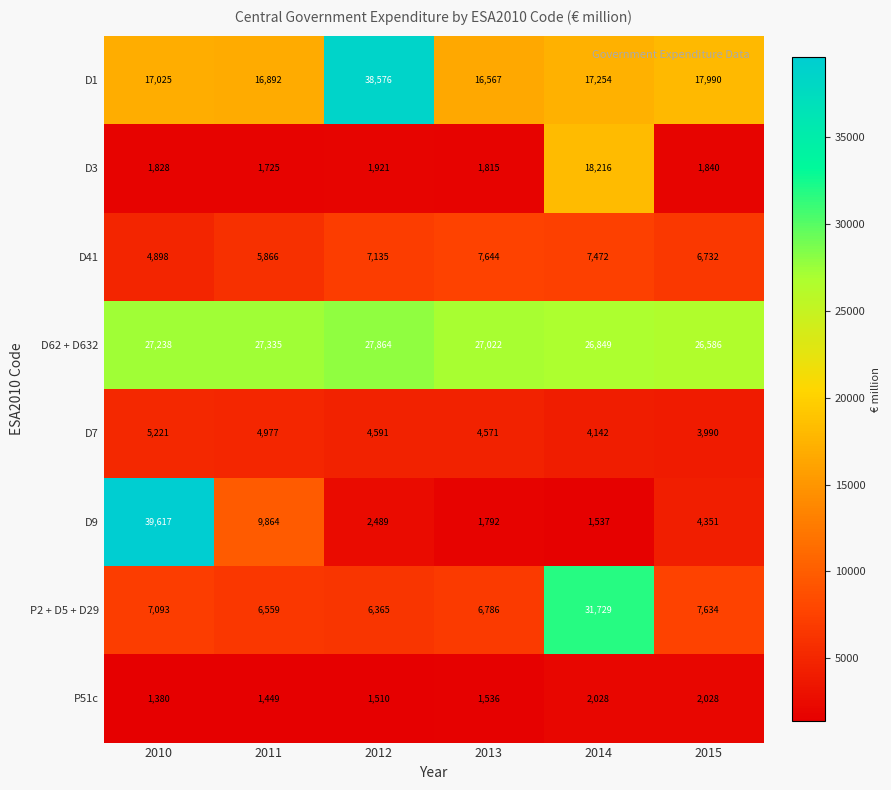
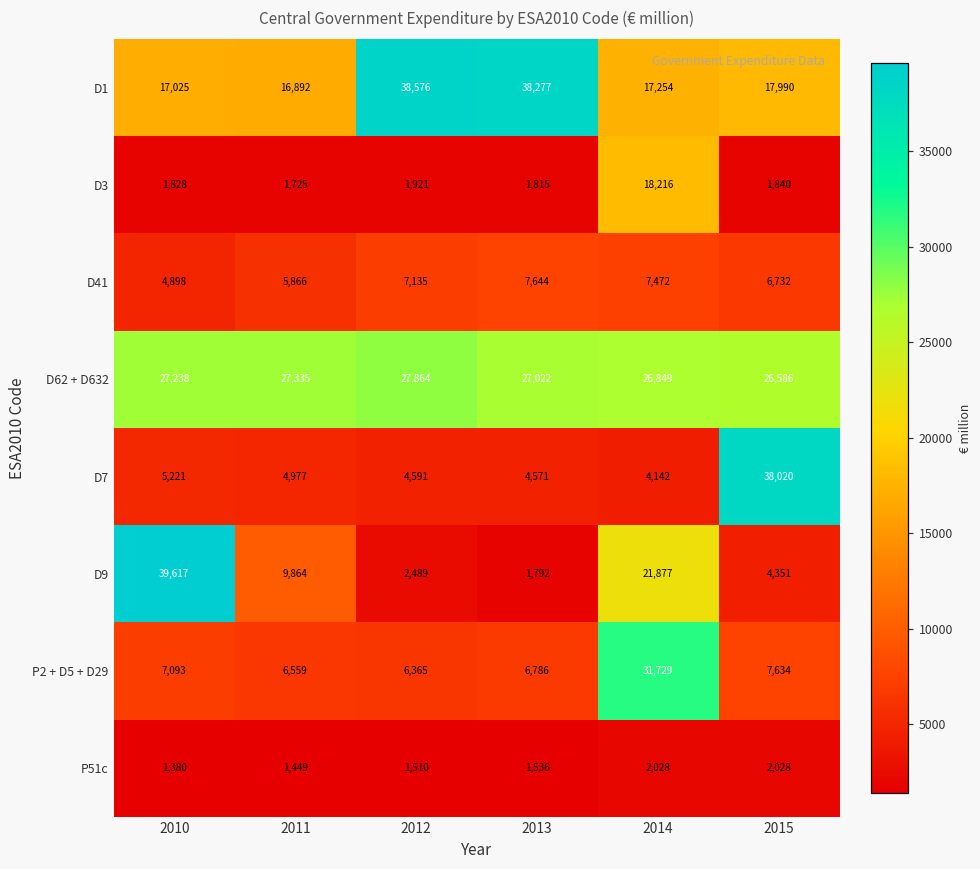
D1, 2013: 16,567 -> 38,277
D7, 2015: 3,990 -> 38,020
D9, 2014: 1,537 -> 21,877
